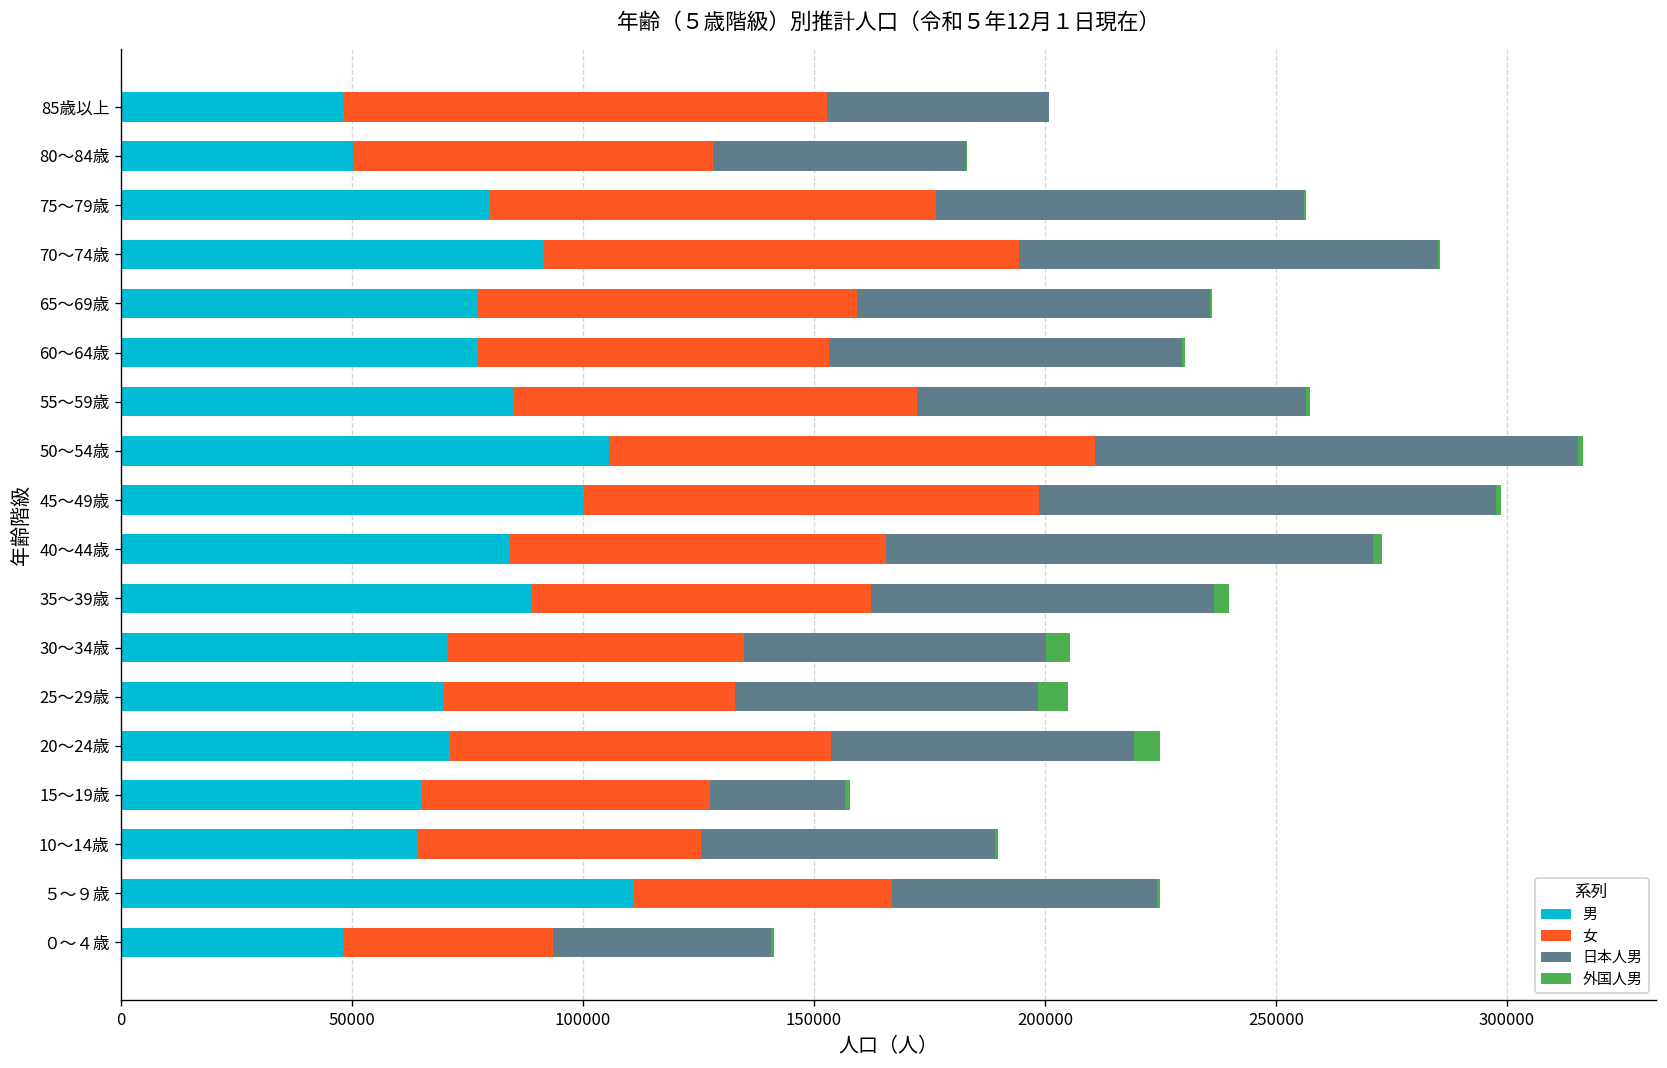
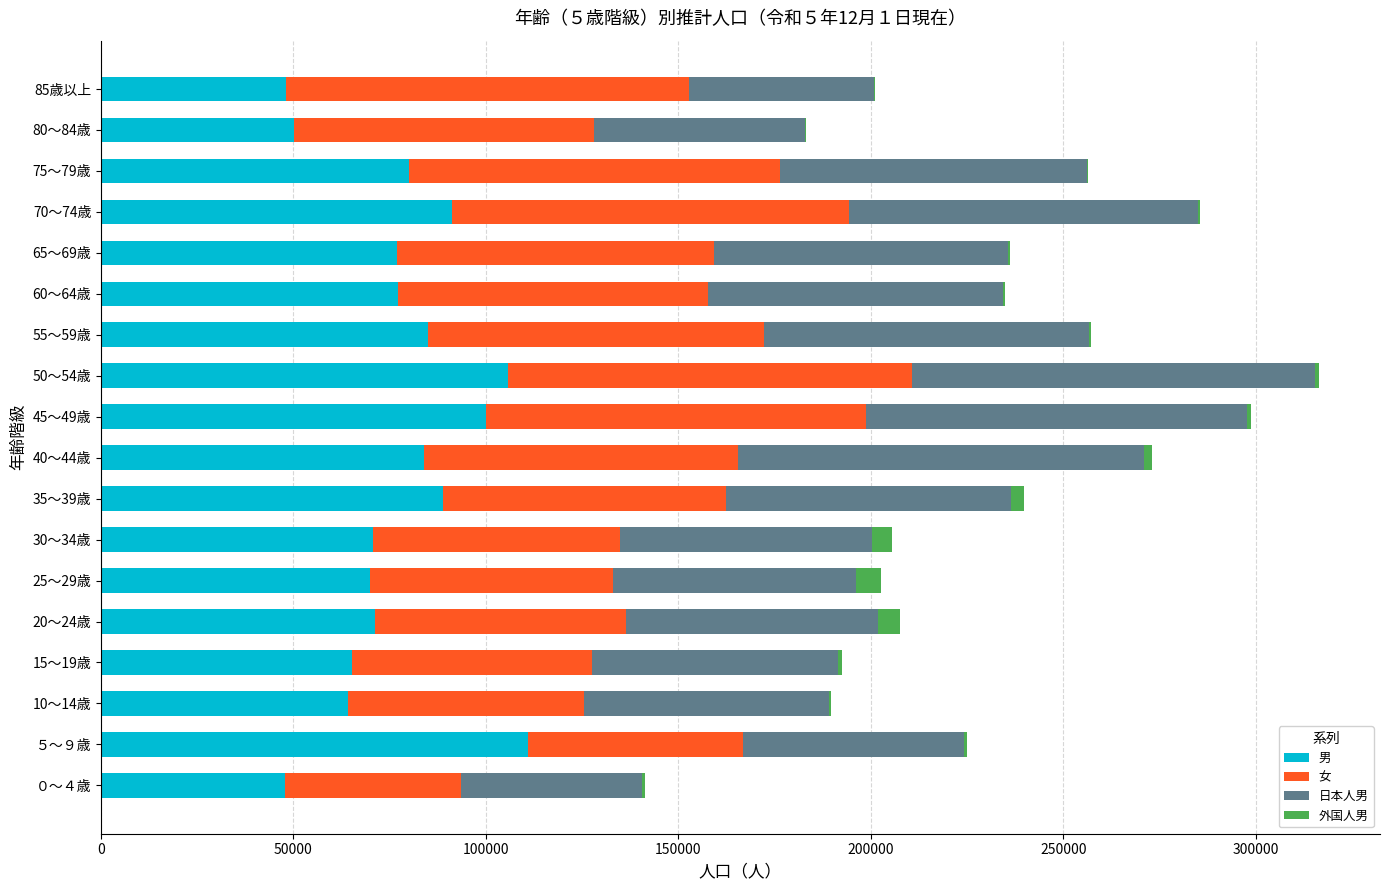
女, 60～64歳: 76000 -> 81000
日本人男, 25～29歳: 66000 -> 63000
女, 20～24歳: 82000 -> 65000
日本人男, 15～19歳: 29000 -> 64000
